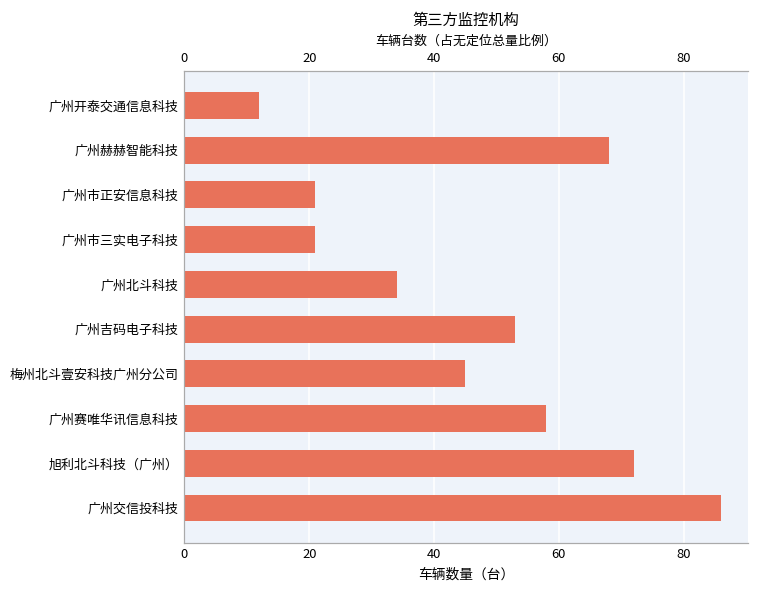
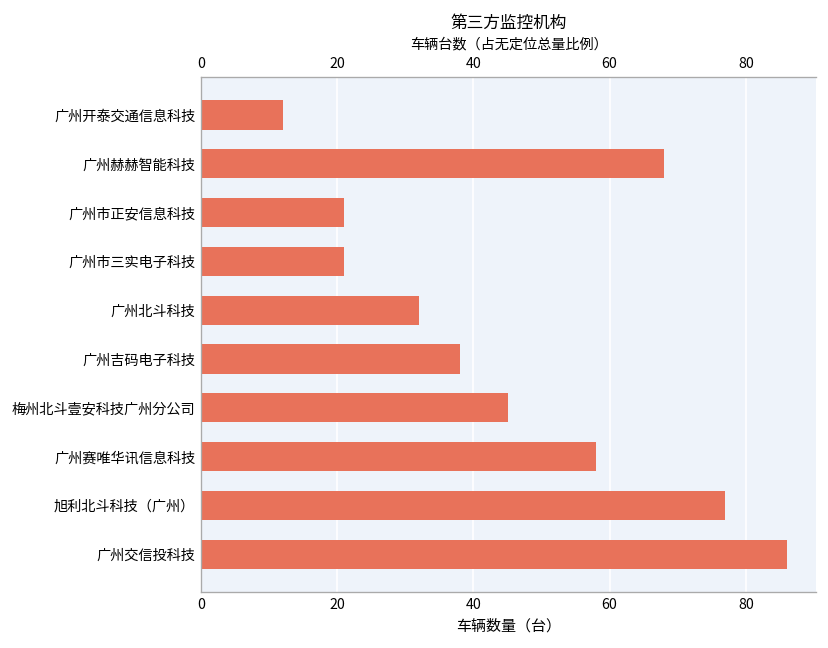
广州北斗科技: 34 -> 32
广州吉码电子科技: 53 -> 38
旭利北斗科技（广州）: 72 -> 77
